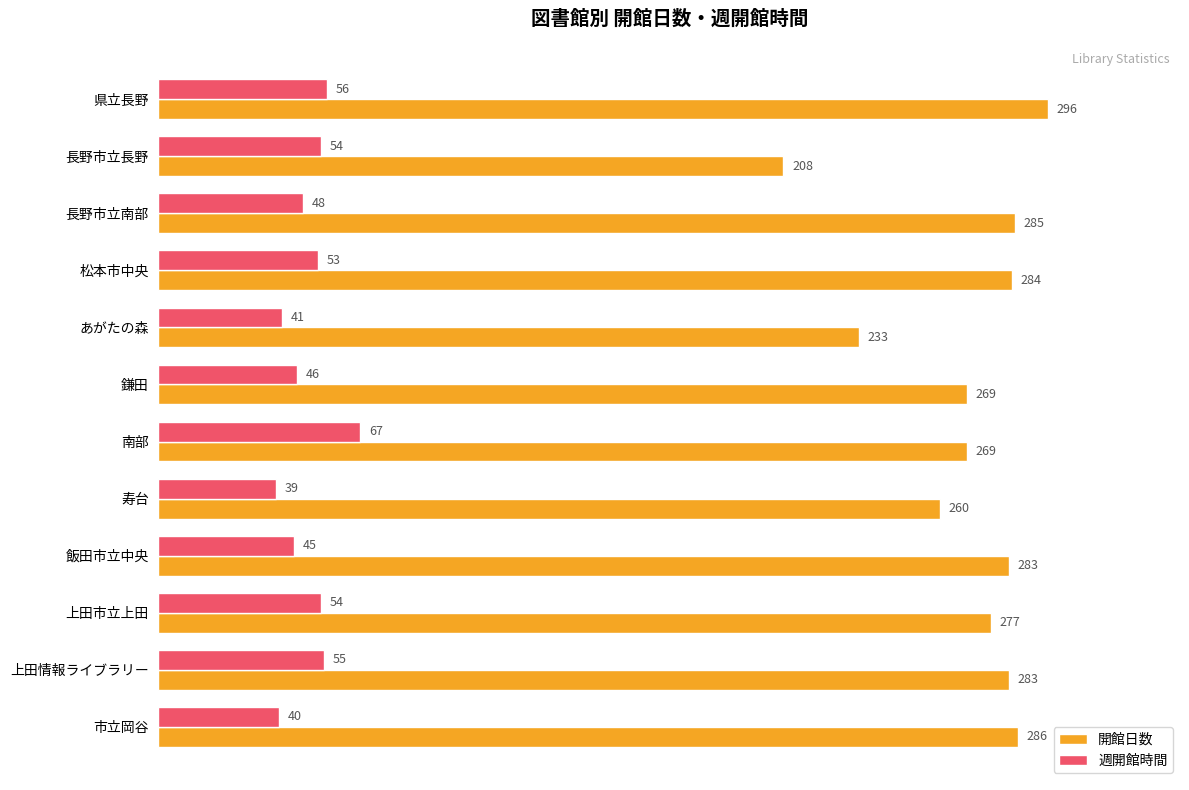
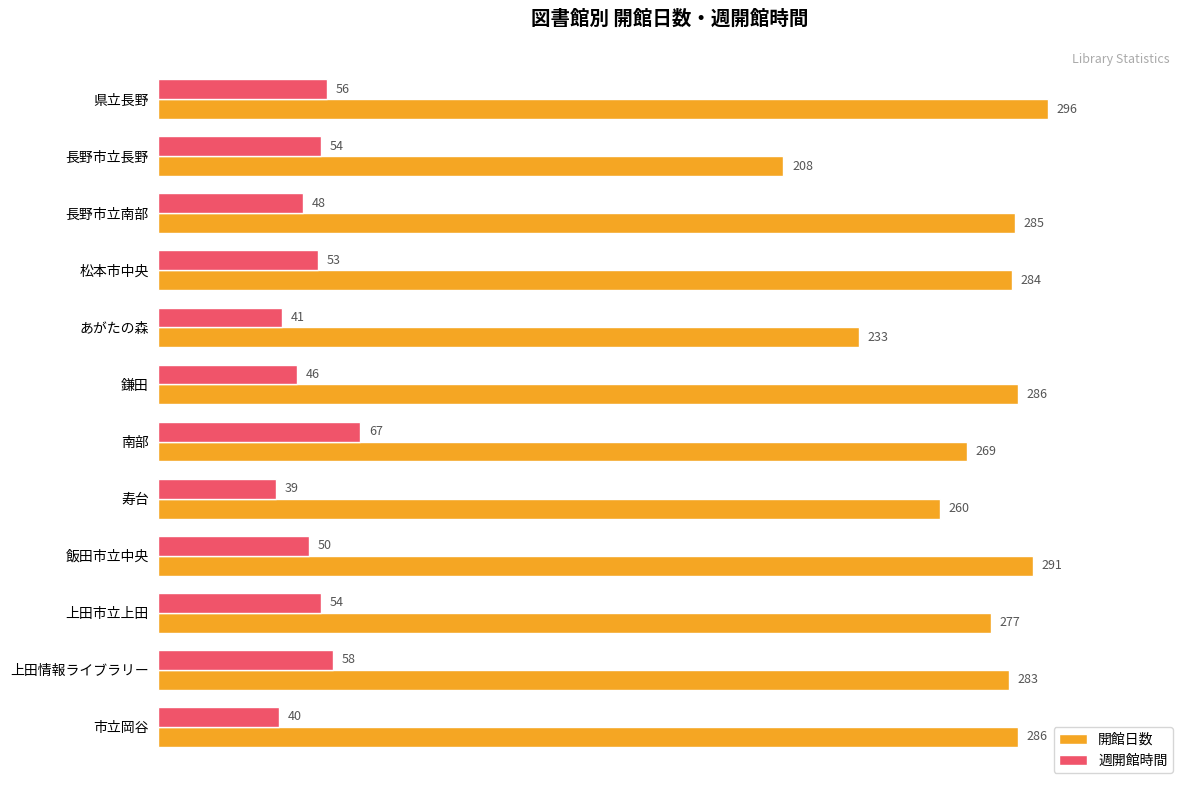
開館日数, 鎌田: 269 -> 286
週開館時間, 飯田市立中央: 45 -> 50
開館日数, 飯田市立中央: 283 -> 291
週開館時間, 上田情報ライブラリー: 55 -> 58
